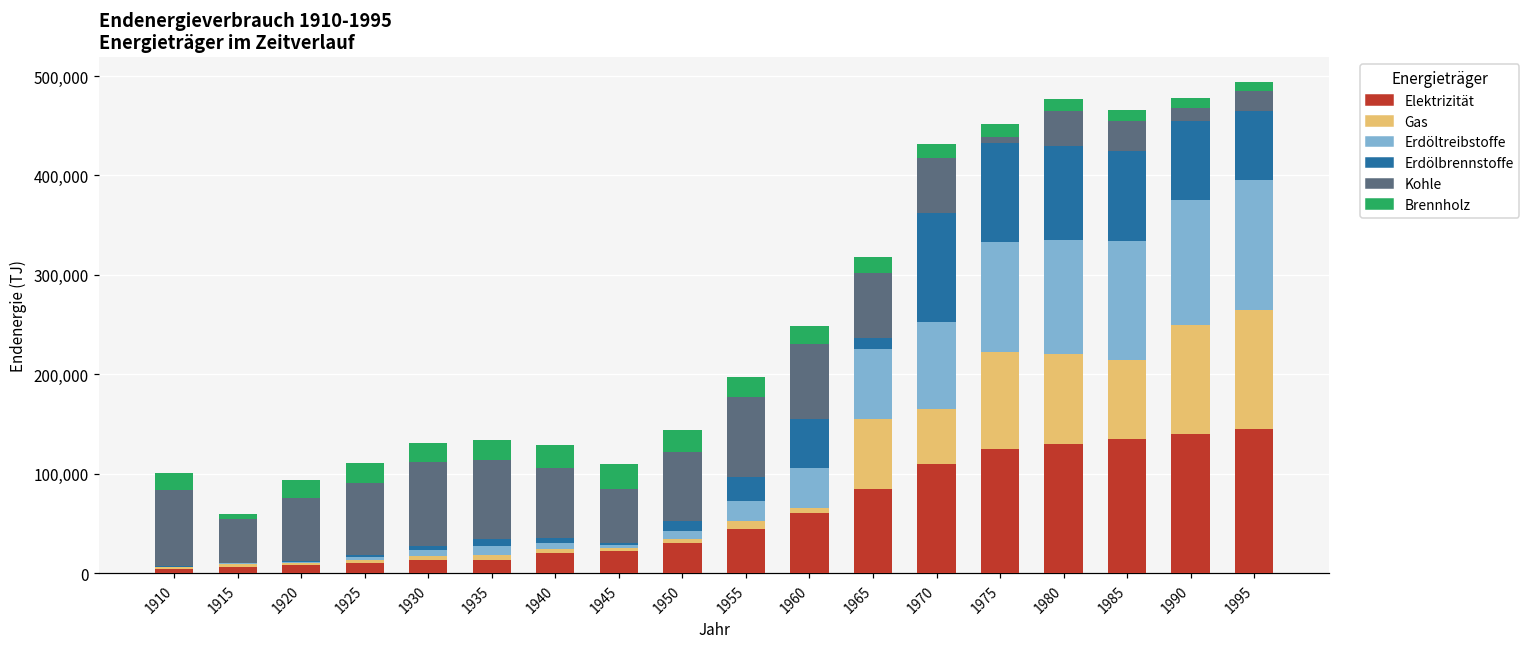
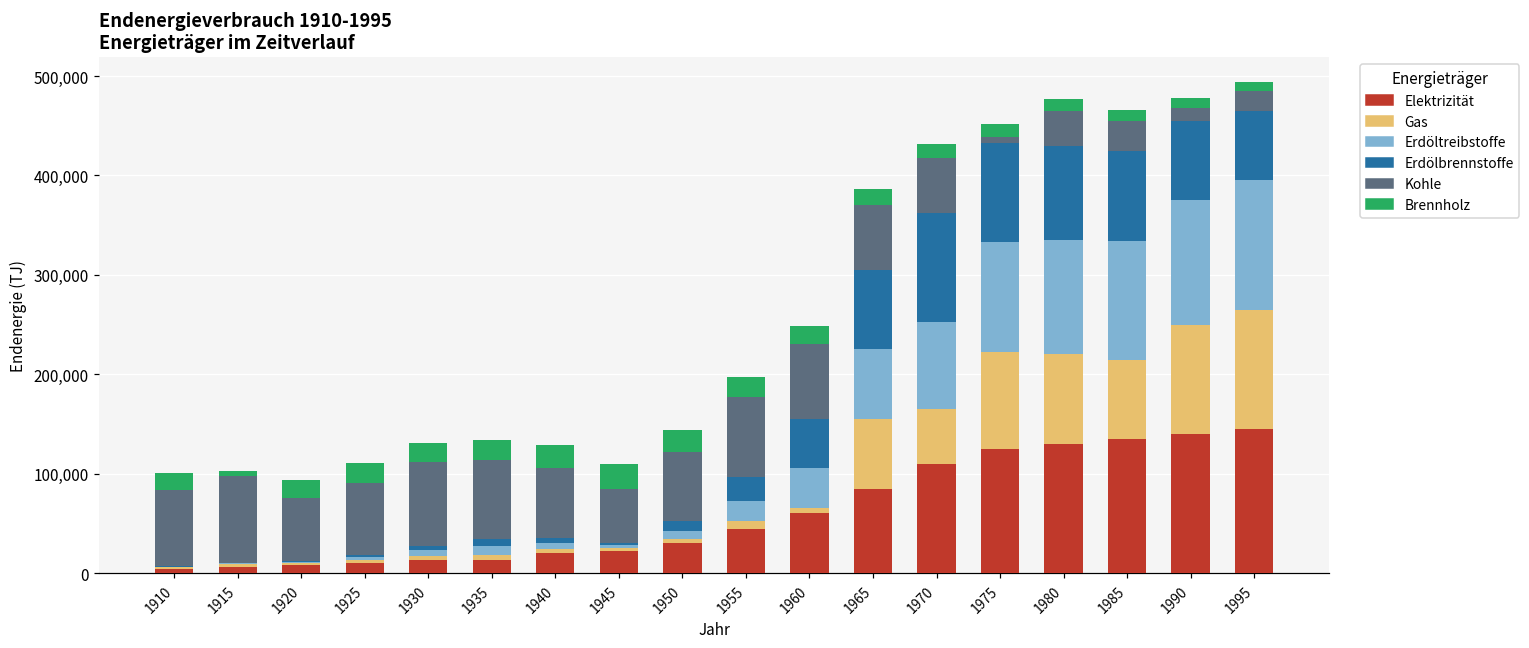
Kohle, 1915: 40,000 -> 90,000
Erdölbrennstoffe, 1965: 10,000 -> 80,000
